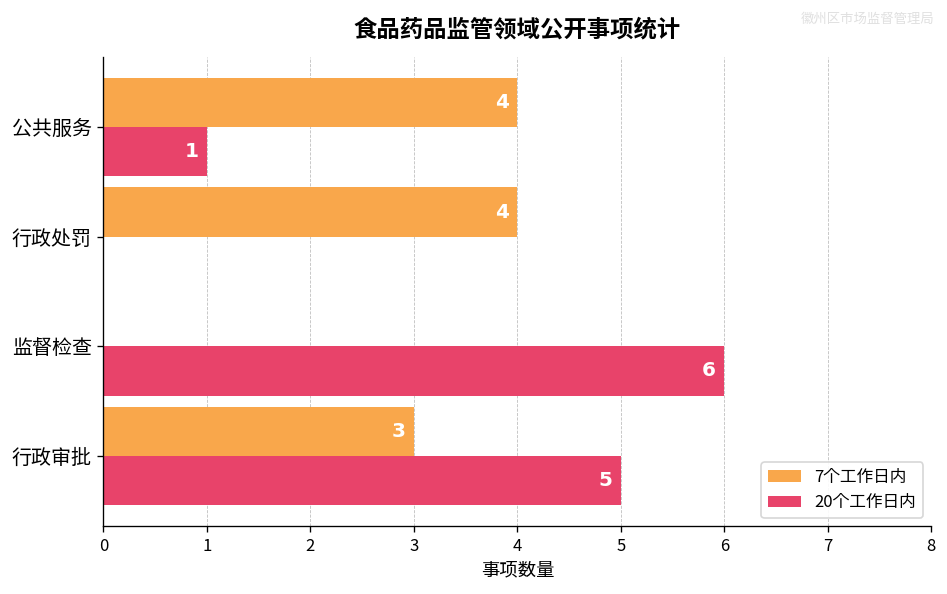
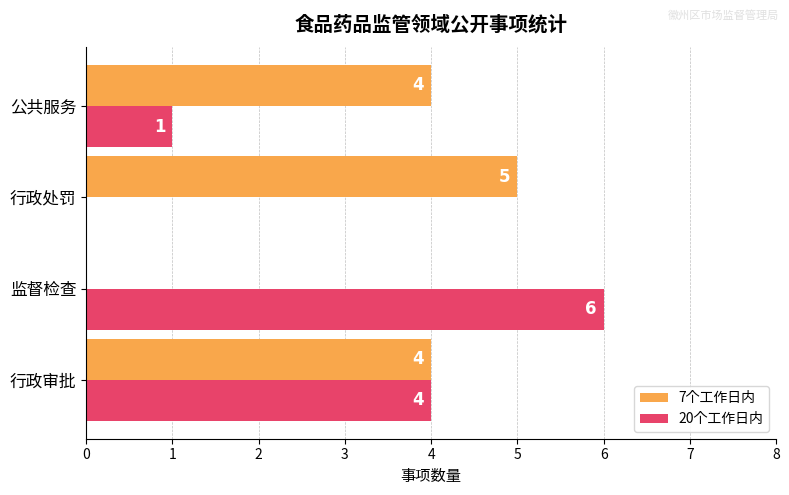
7个工作日内, 行政处罚: 4 -> 5
7个工作日内, 行政审批: 3 -> 4
20个工作日内, 行政审批: 5 -> 4
